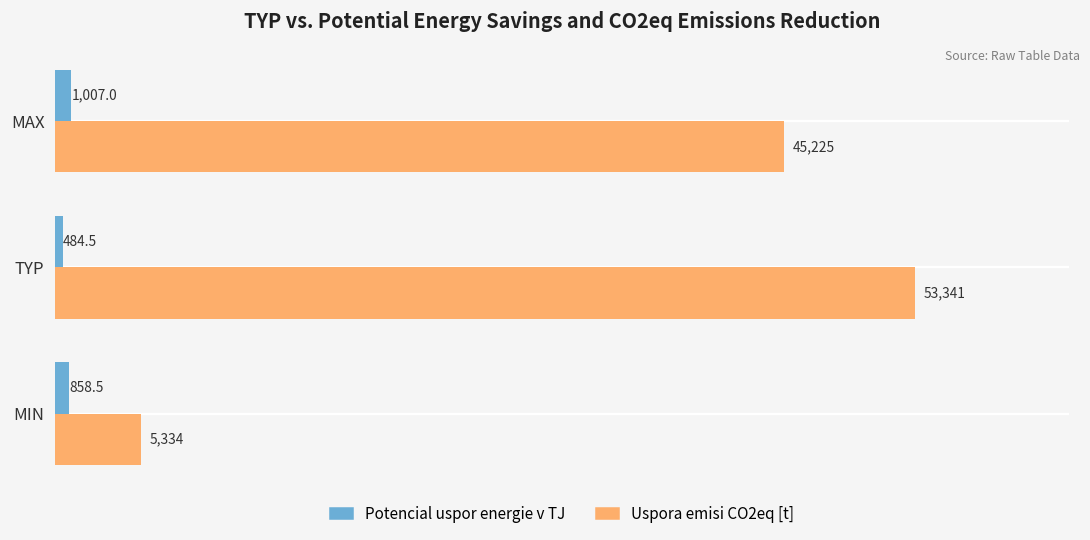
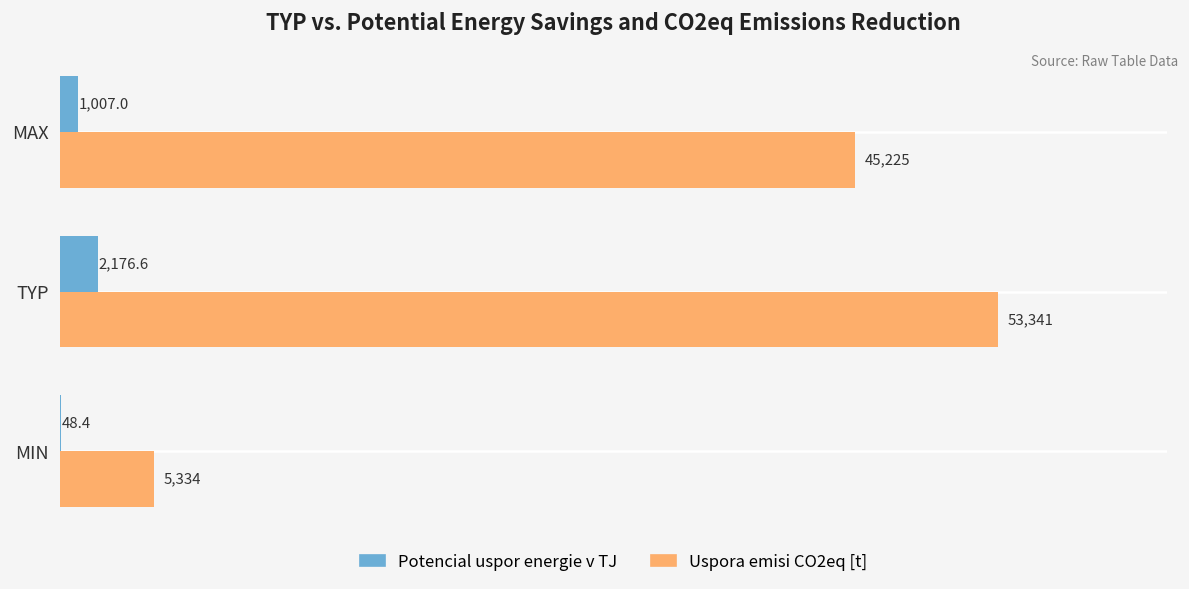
Potencial uspor energie v TJ, TYP: 484.5 -> 2,176.6
Potencial uspor energie v TJ, MIN: 858.5 -> 48.4
